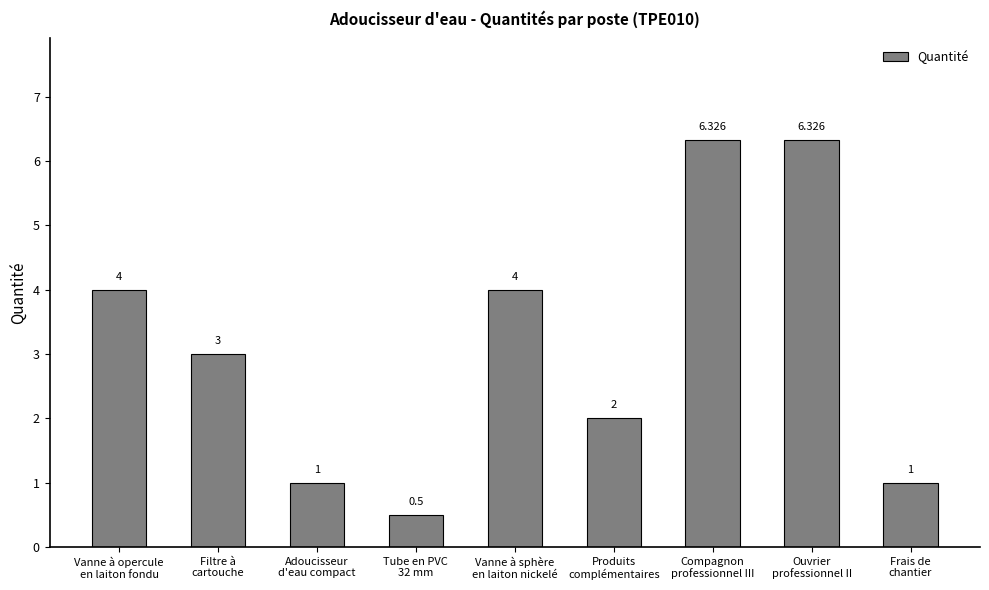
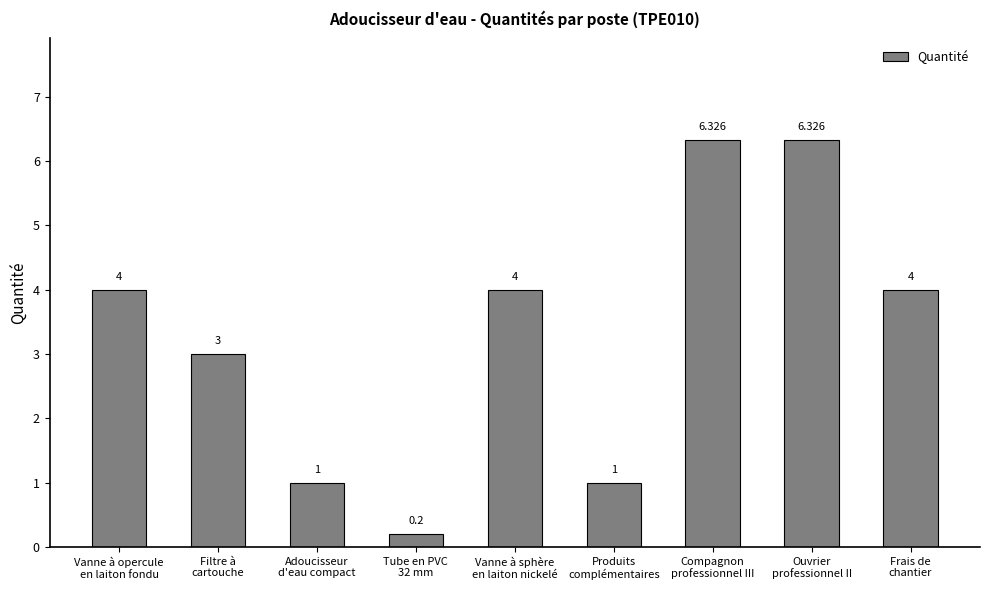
Tube en PVC 32 mm: 0.5 -> 0.2
Produits complémentaires: 2 -> 1
Frais de chantier: 1 -> 4
